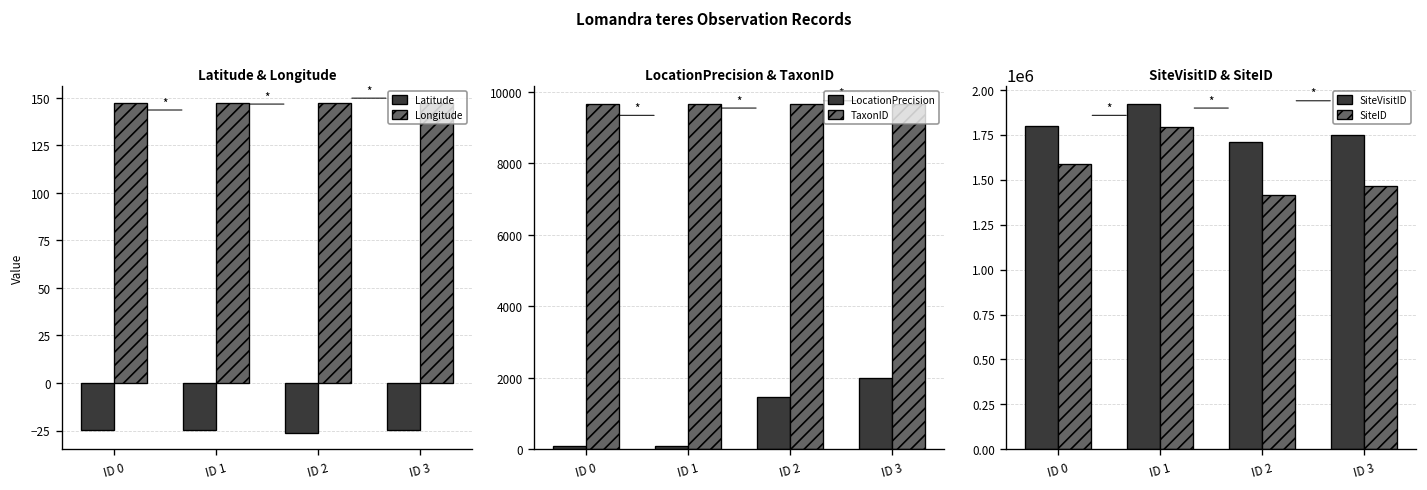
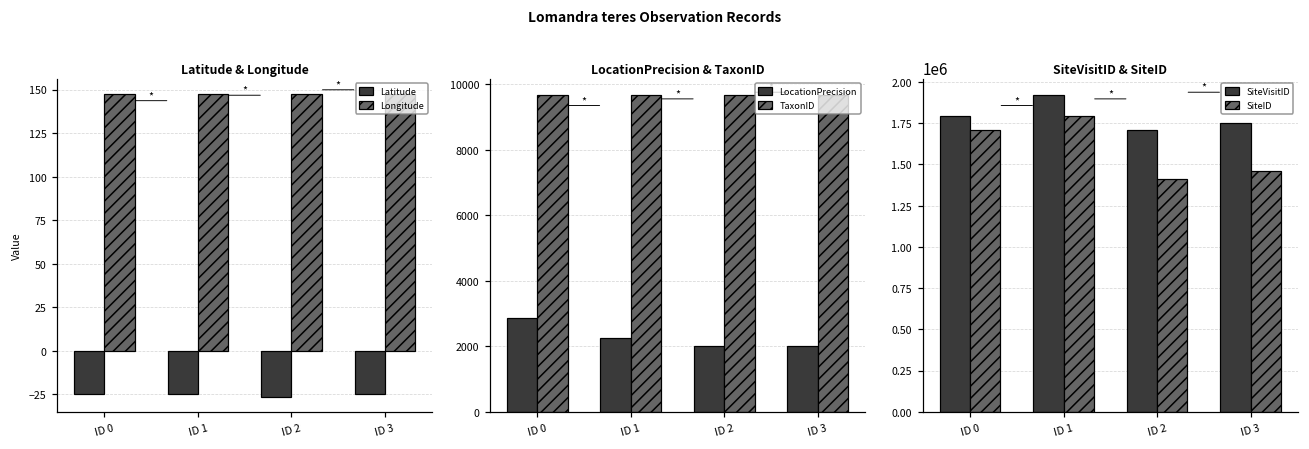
LocationPrecision & TaxonID, LocationPrecision, ID 0: 100 -> 2900
LocationPrecision & TaxonID, LocationPrecision, ID 1: 100 -> 2300
LocationPrecision & TaxonID, LocationPrecision, ID 2: 1500 -> 2000
SiteVisitID & SiteID, SiteID, ID 0: 1590000 -> 1710000
